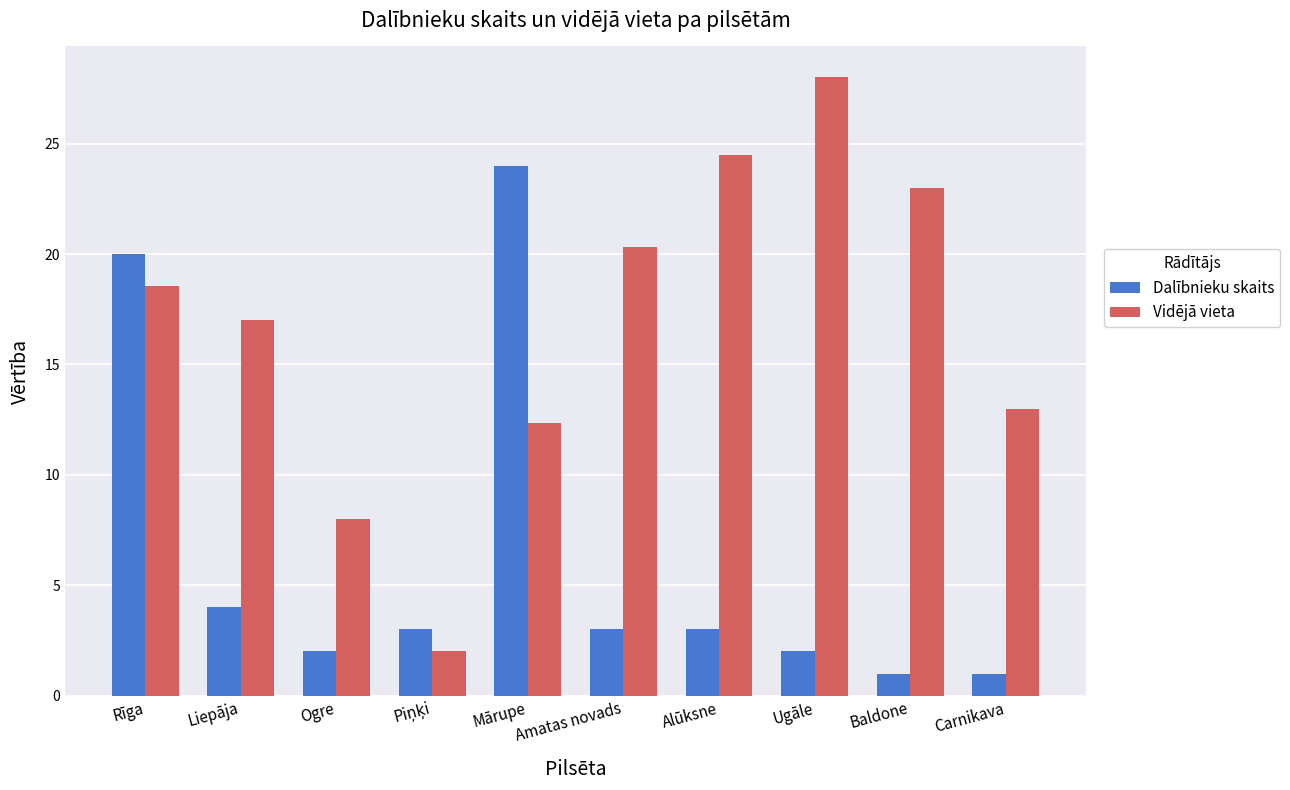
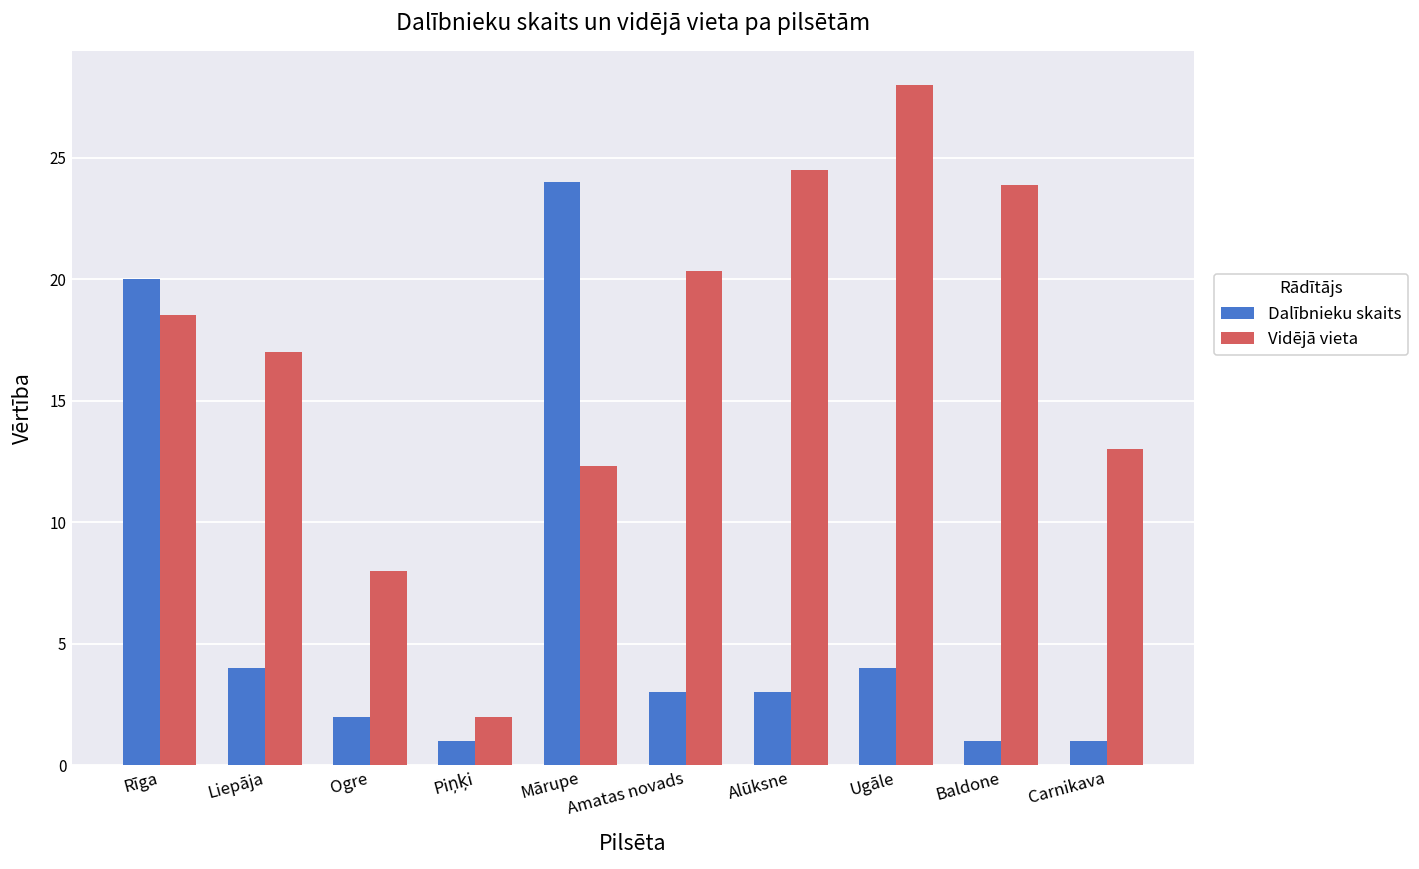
Dalībnieku skaits, Piņķi: 3 -> 1
Dalībnieku skaits, Ugāle: 2 -> 4
Vidējā vieta, Baldone: 23.0 -> 23.9
